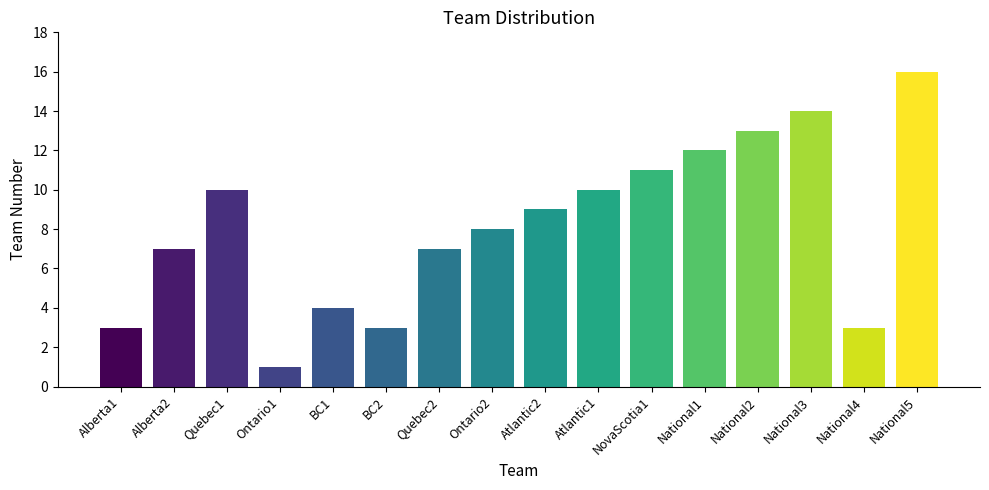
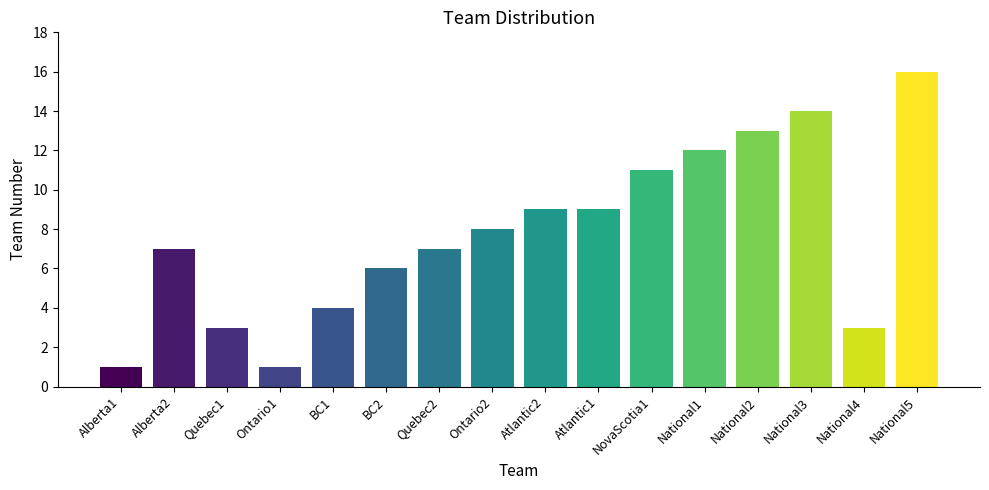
Alberta1: 3 -> 1
Quebec1: 10 -> 3
BC2: 3 -> 6
Atlantic1: 10 -> 9
